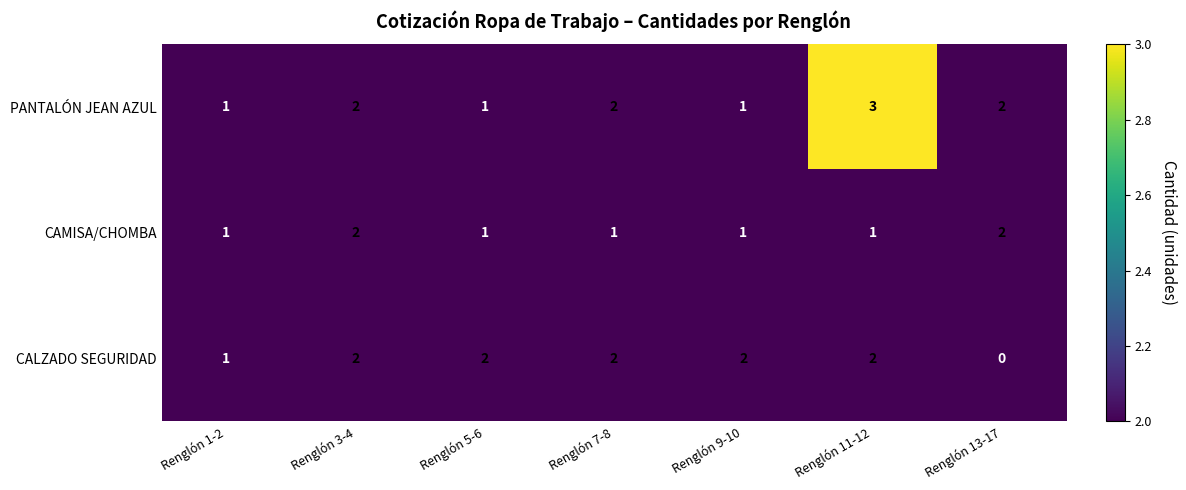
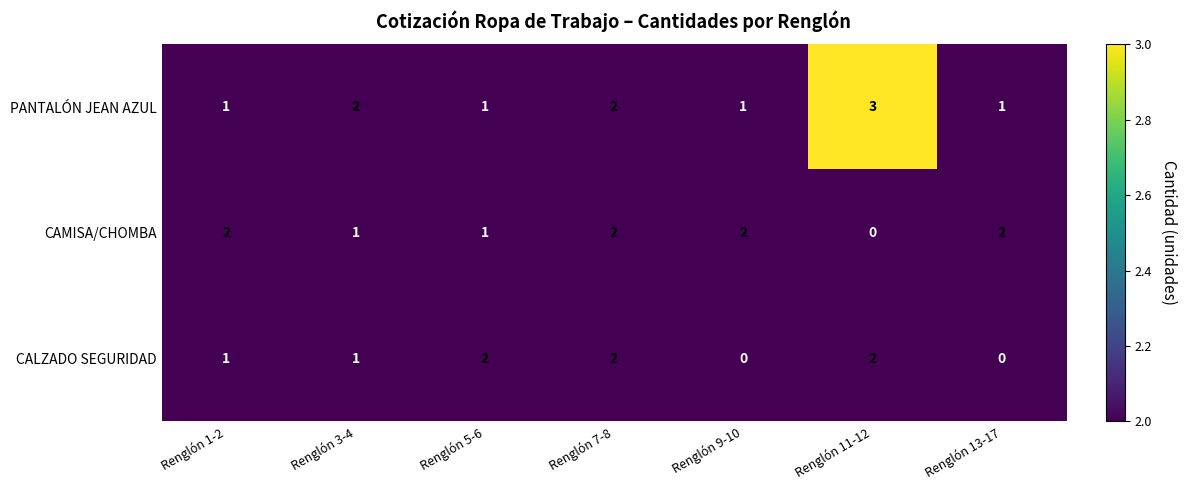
PANTALÓN JEAN AZUL, Renglón 13-17: 2 -> 1
CAMISA/CHOMBA, Renglón 1-2: 1 -> 2
CAMISA/CHOMBA, Renglón 3-4: 2 -> 1
CAMISA/CHOMBA, Renglón 7-8: 1 -> 2
CAMISA/CHOMBA, Renglón 9-10: 1 -> 2
CAMISA/CHOMBA, Renglón 11-12: 1 -> 0
CALZADO SEGURIDAD, Renglón 3-4: 2 -> 1
CALZADO SEGURIDAD, Renglón 9-10: 2 -> 0
